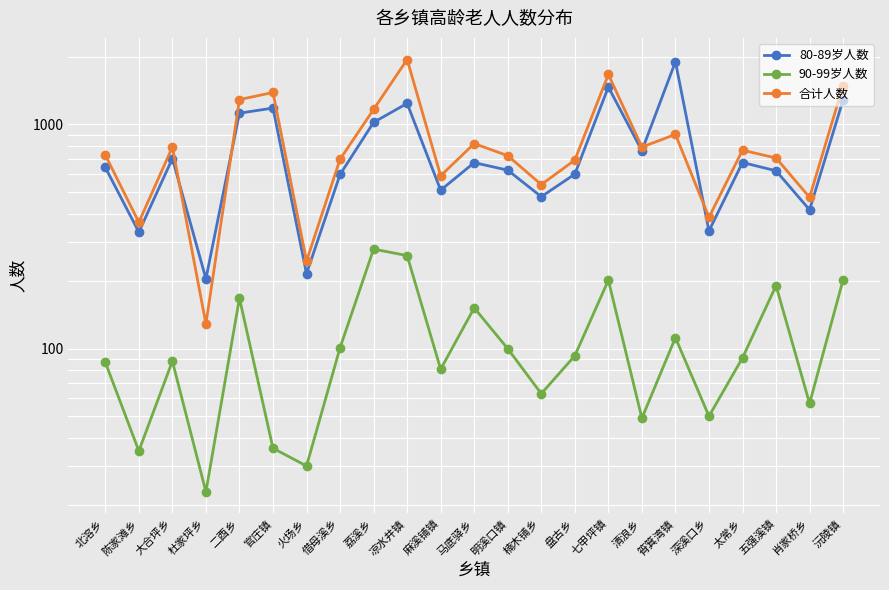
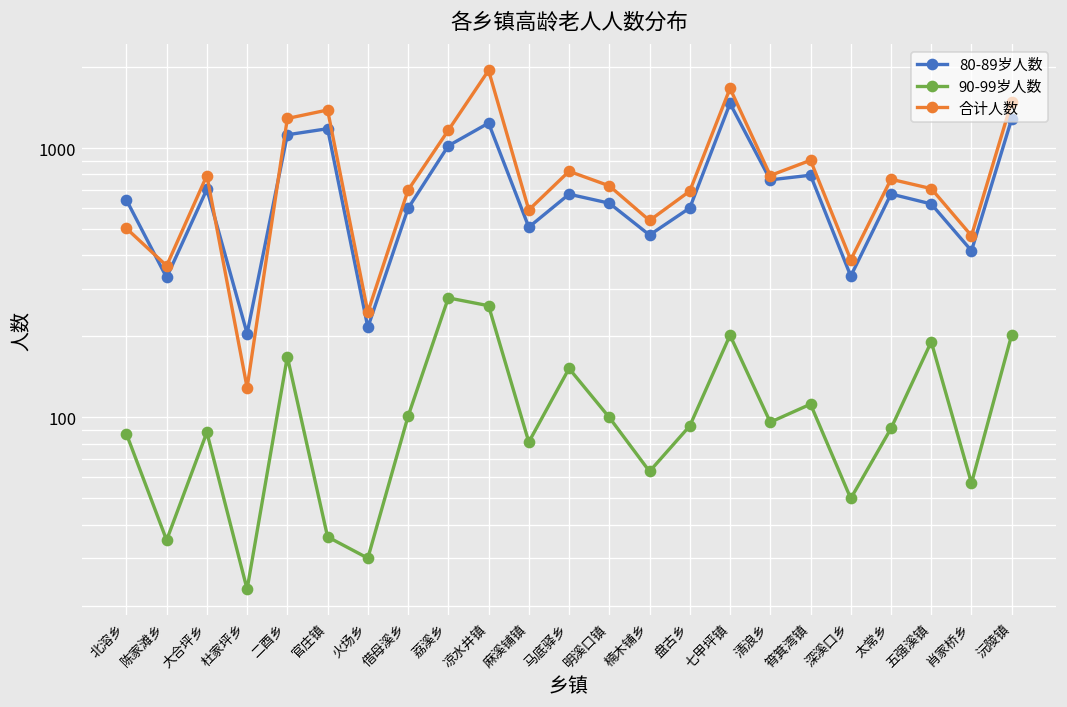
合计人数, 北溶乡: 730 -> 500
90-99岁人数, 清浪乡: 49 -> 96
80-89岁人数, 筲箕湾镇: 1900 -> 790
